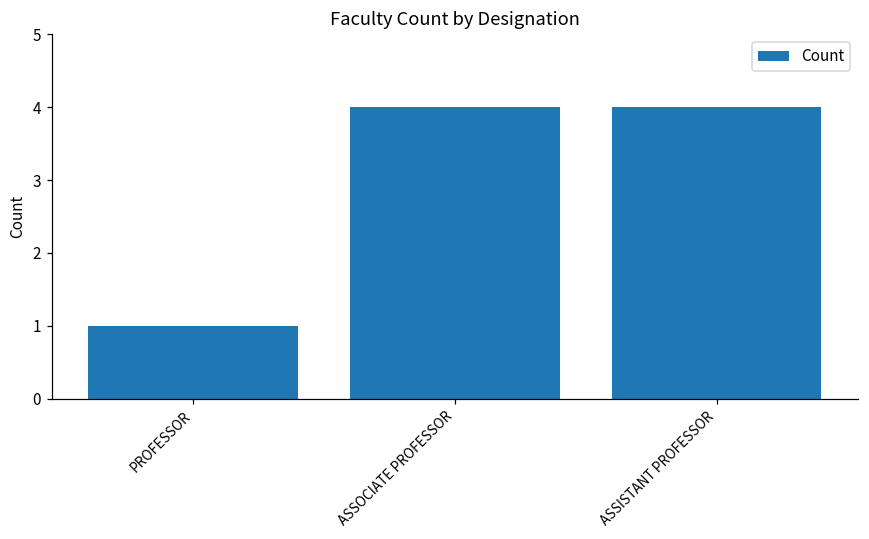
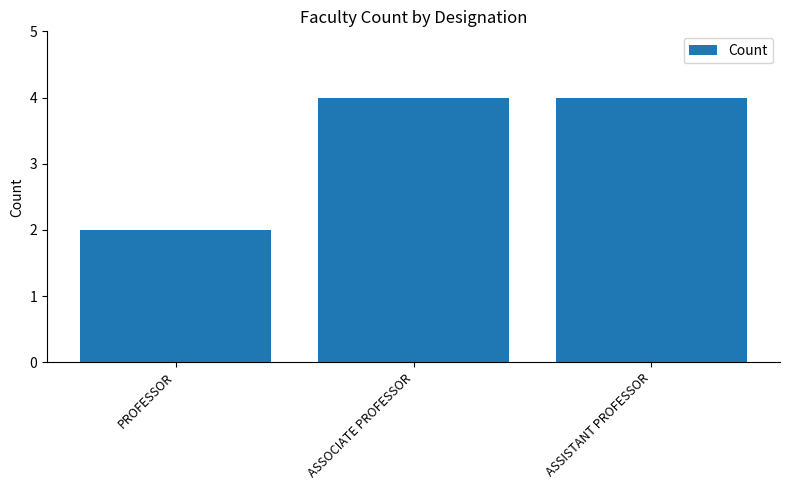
PROFESSOR: 1 -> 2
